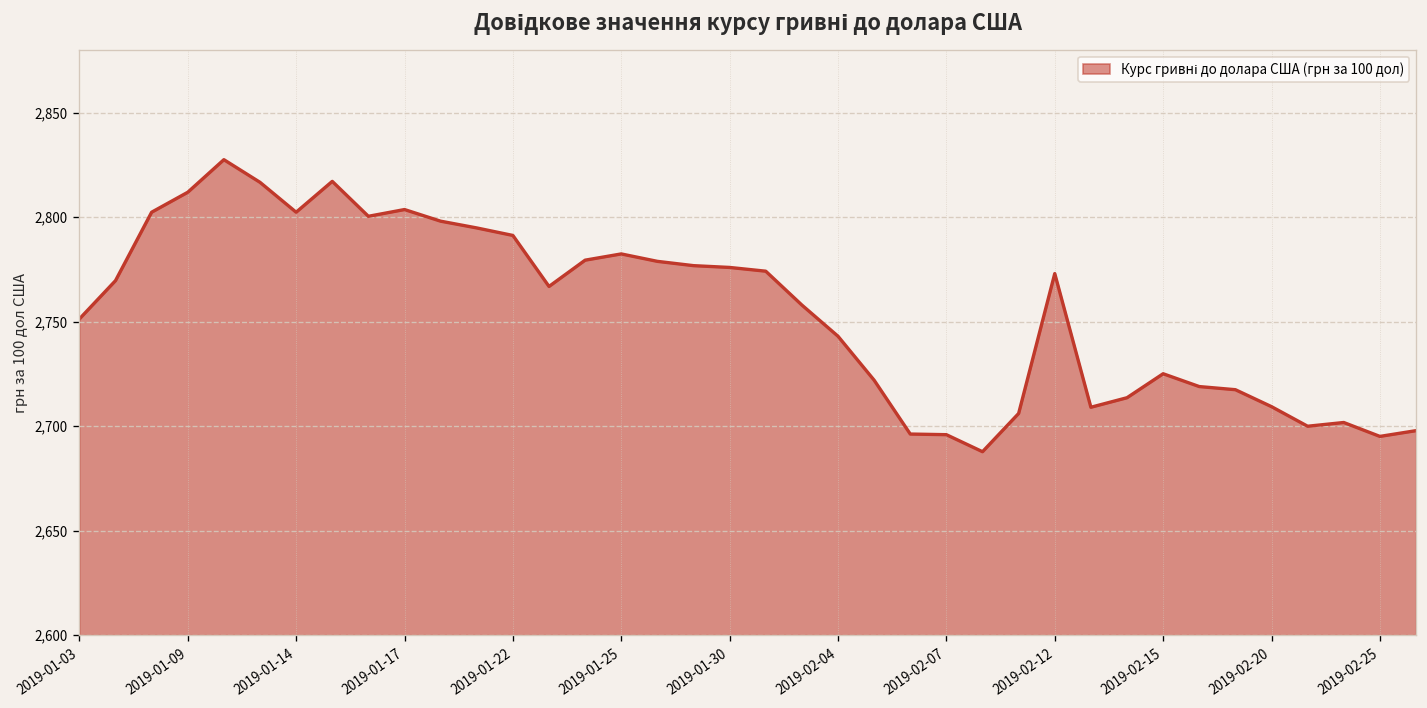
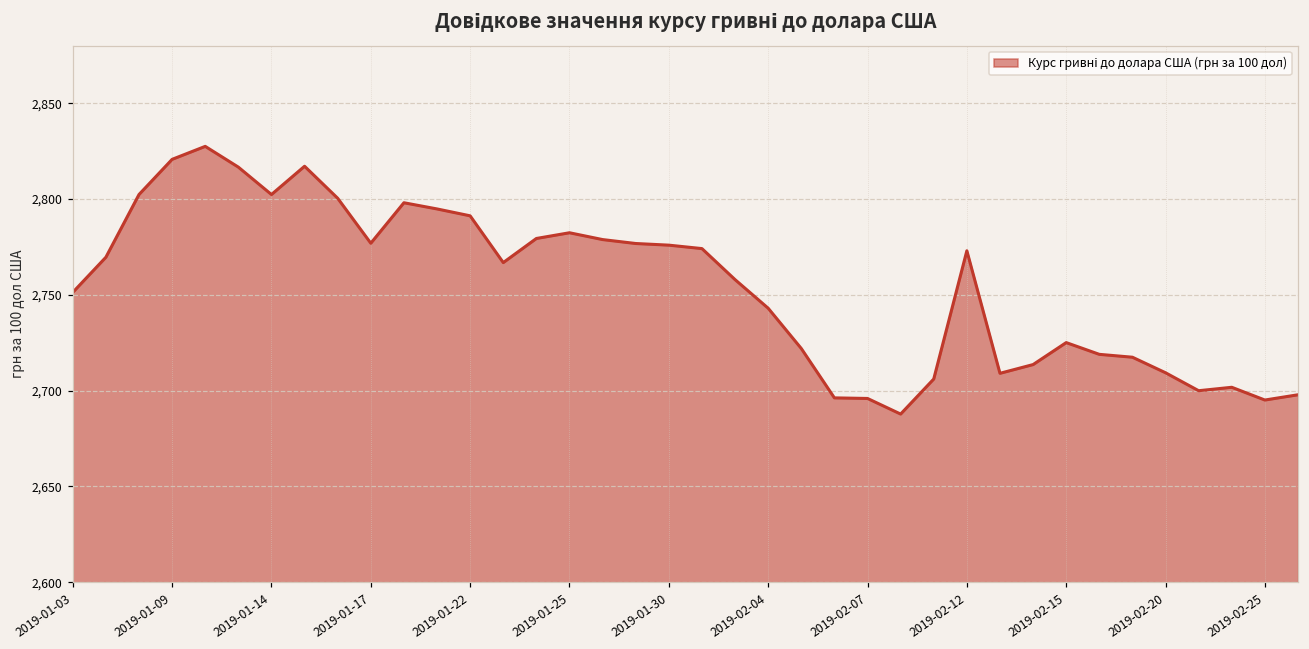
2019-01-09: 2,812 -> 2,821
2019-01-17: 2,804 -> 2,777
